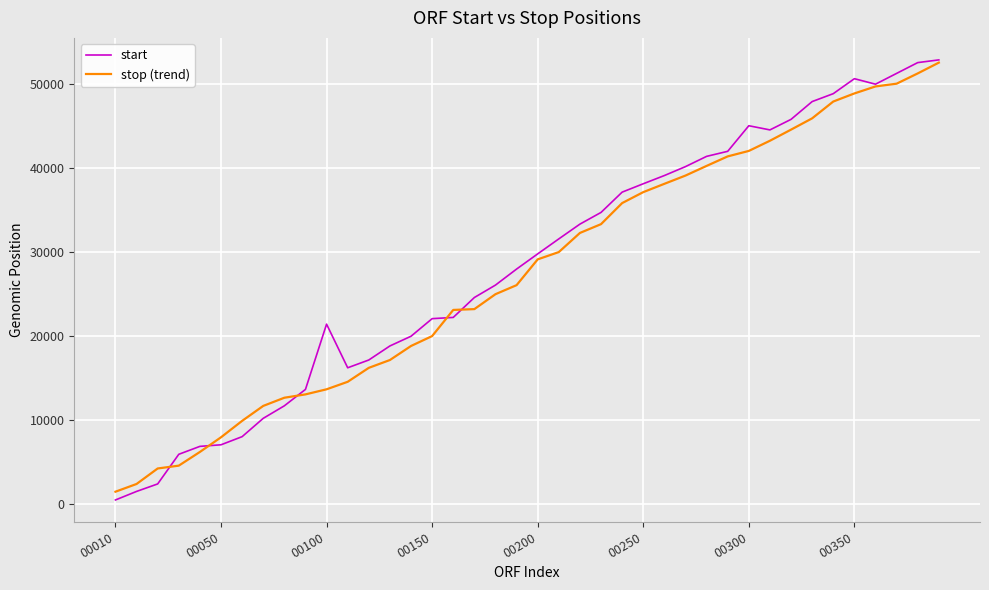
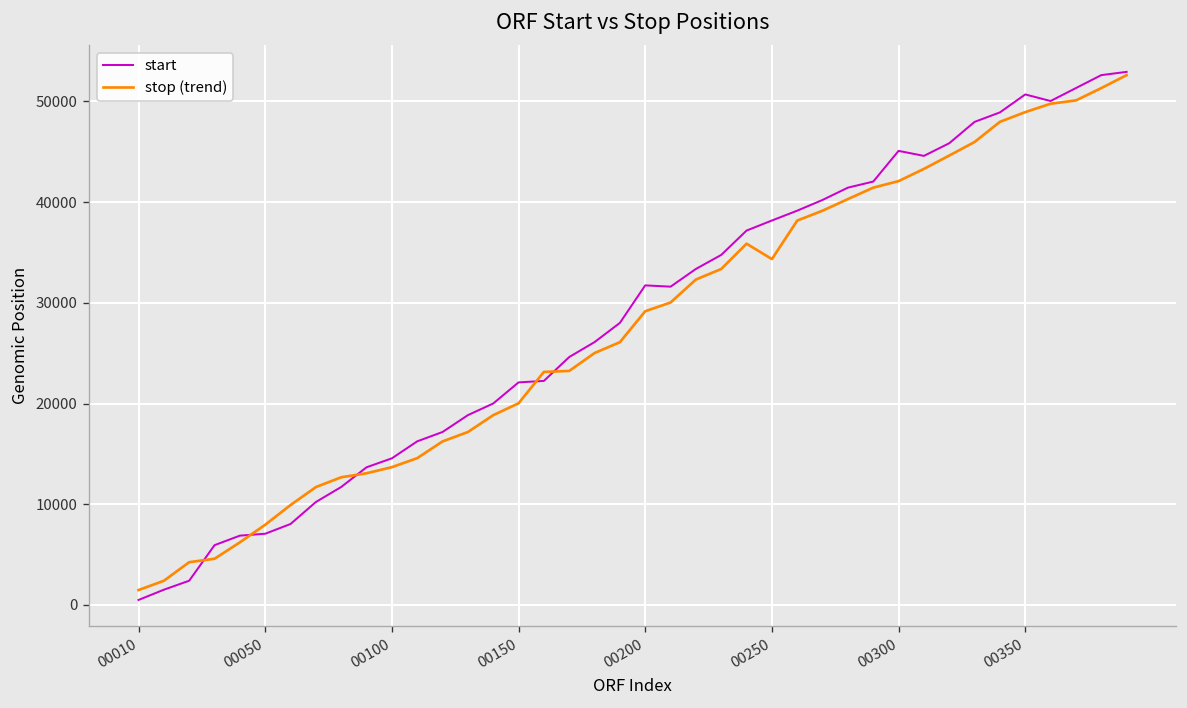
start, 00100: 21000 -> 15000
start, 00200: 30000 -> 32000
stop (trend), 00250: 37000 -> 34000
